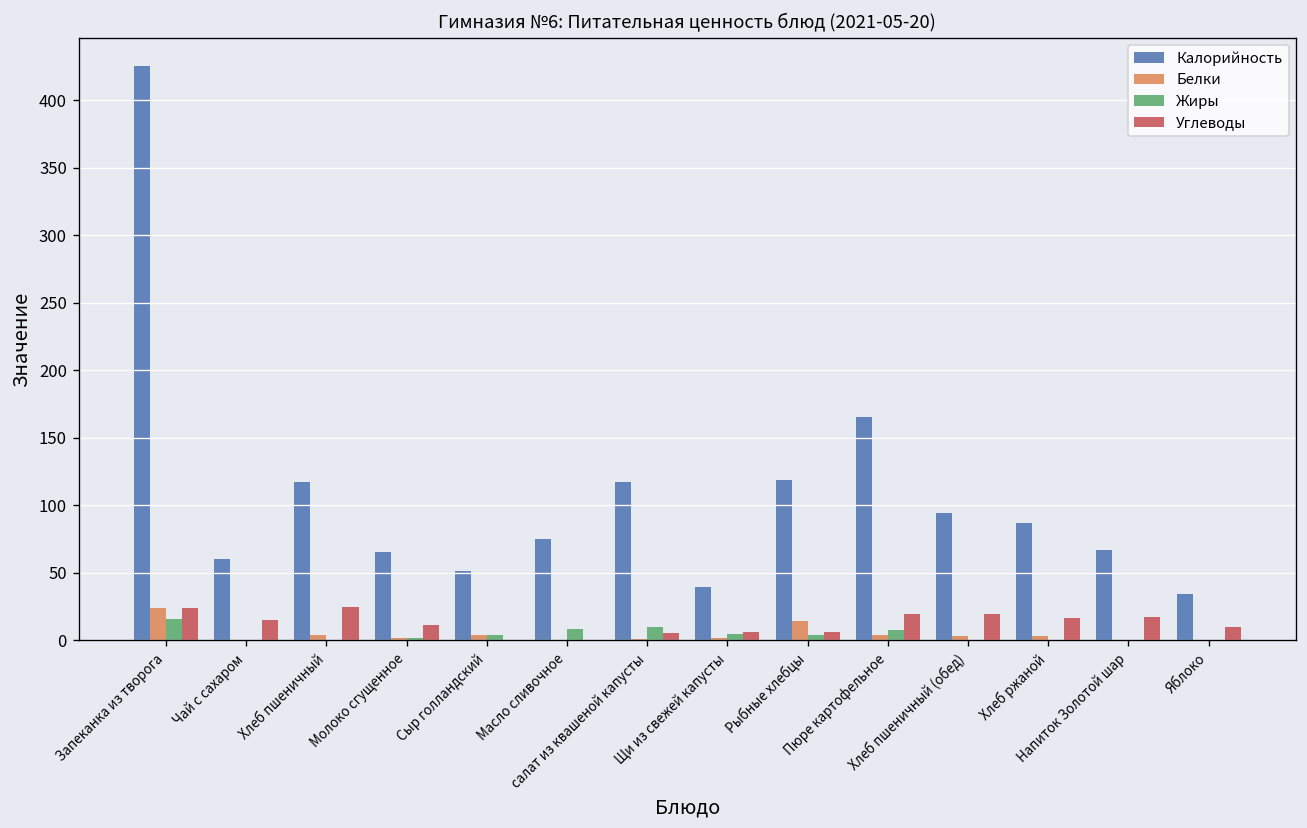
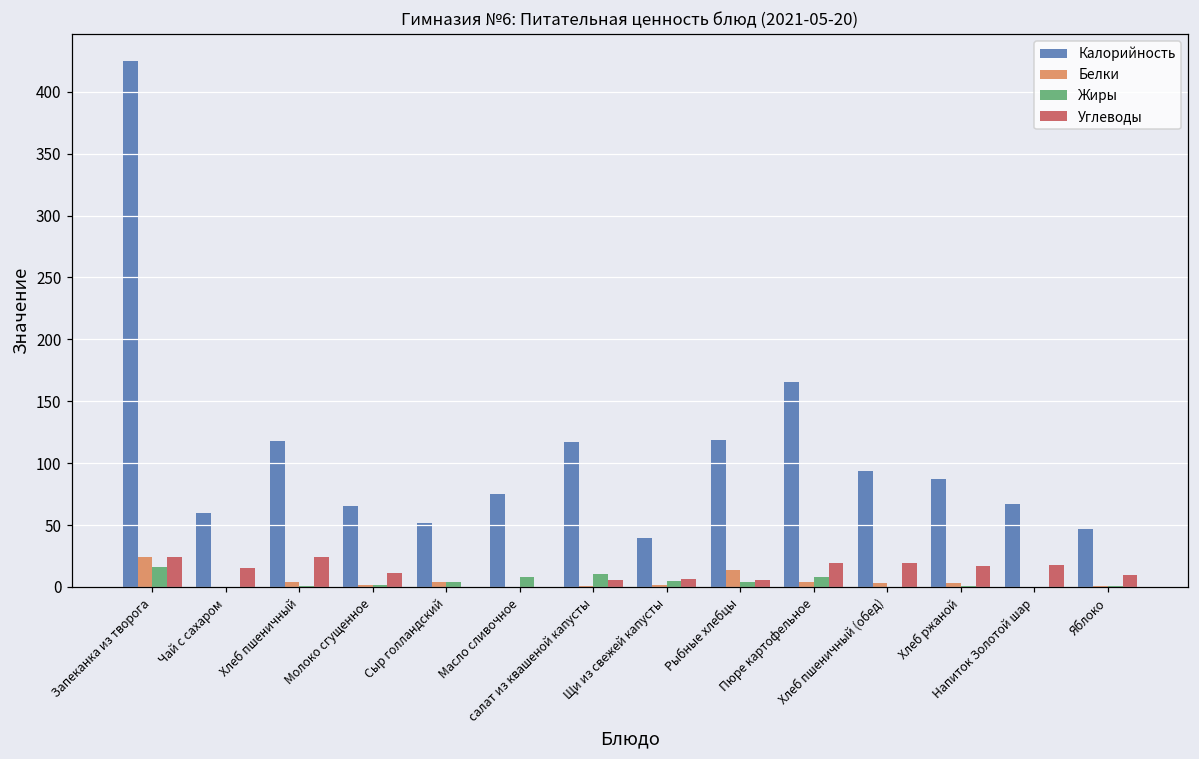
Калорийность, Яблоко: 34 -> 47
